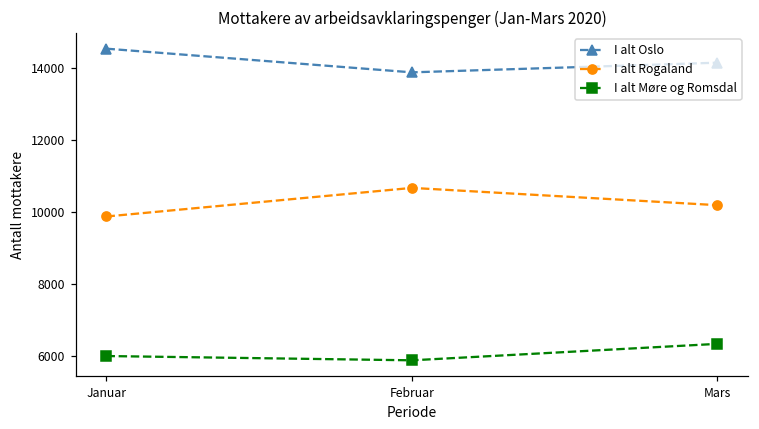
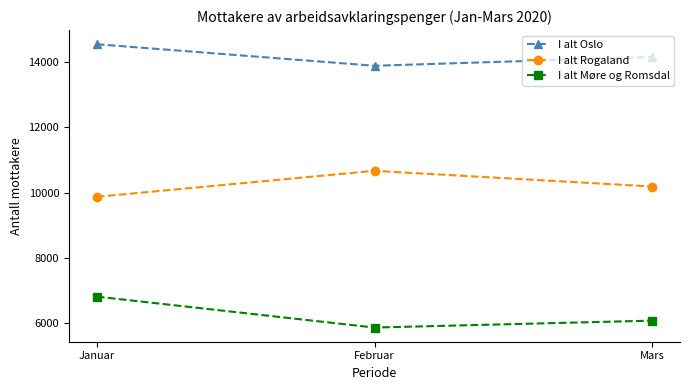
I alt Møre og Romsdal, Januar: 6000 -> 6800
I alt Møre og Romsdal, Mars: 6300 -> 6100
